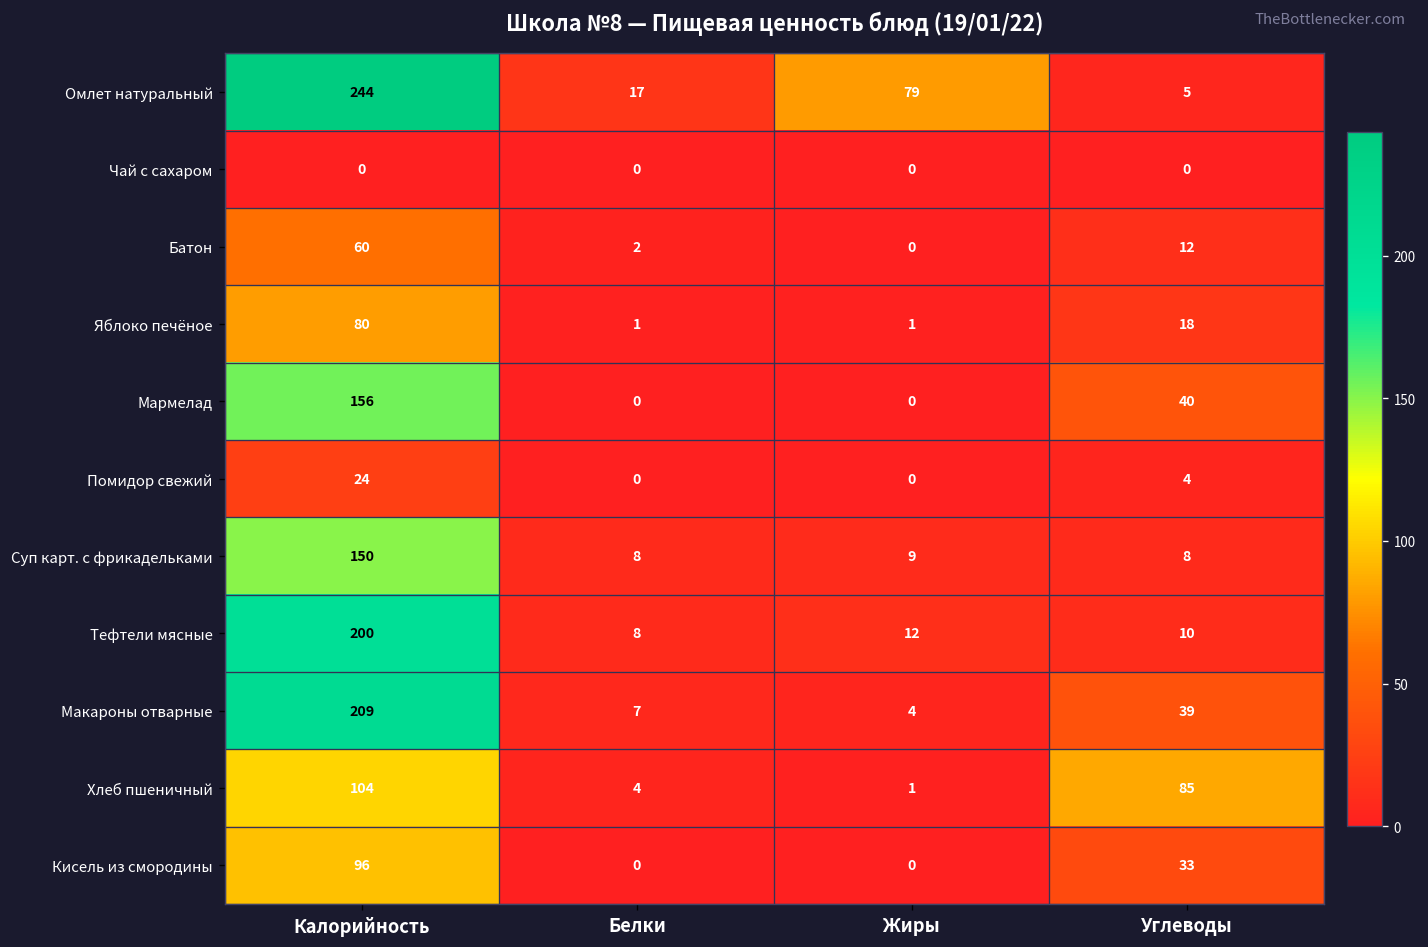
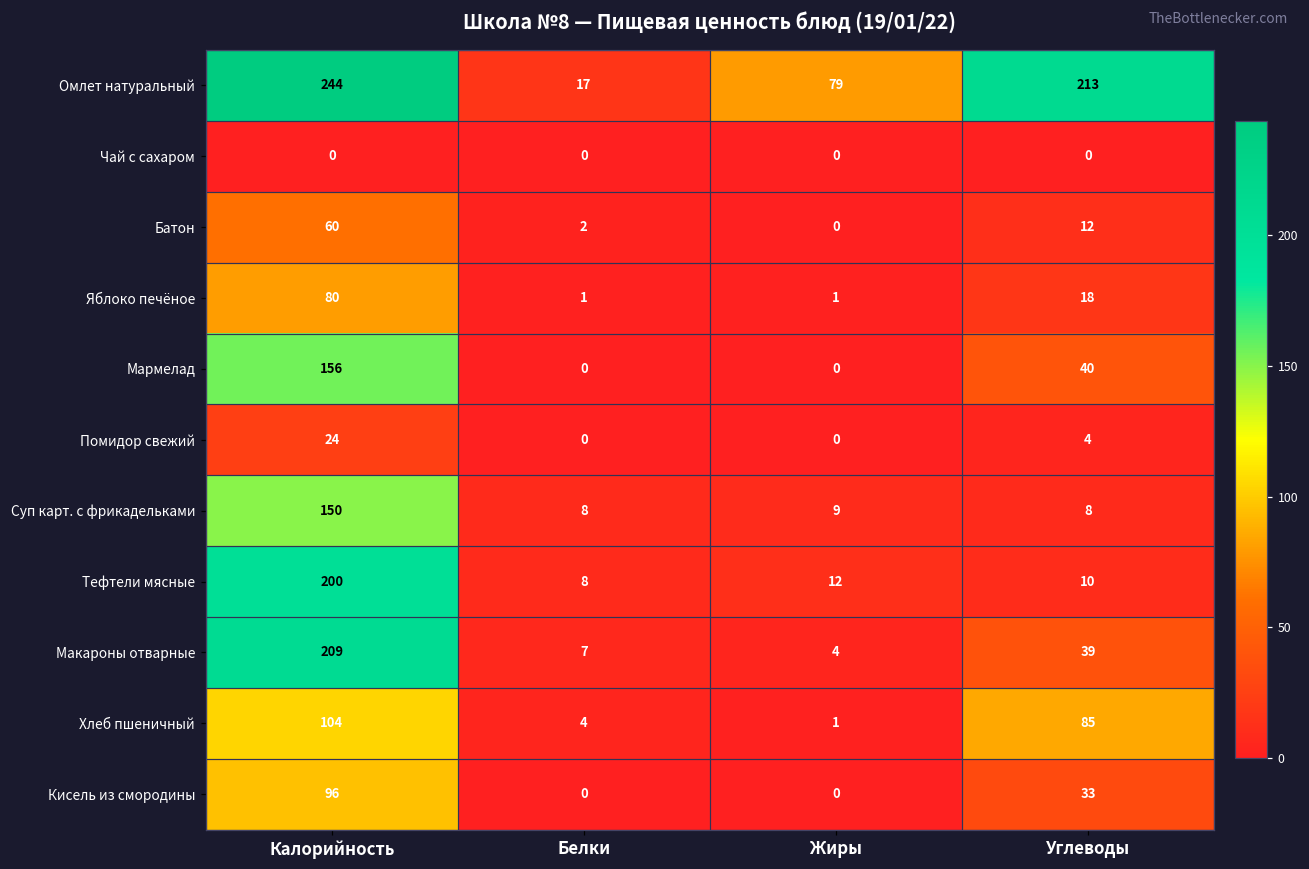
Омлет натуральный, Углеводы: 5 -> 213
